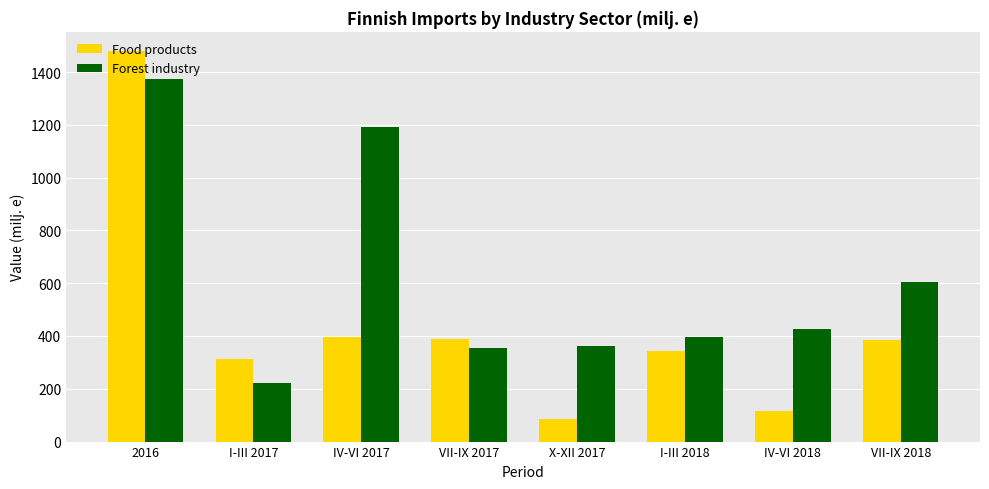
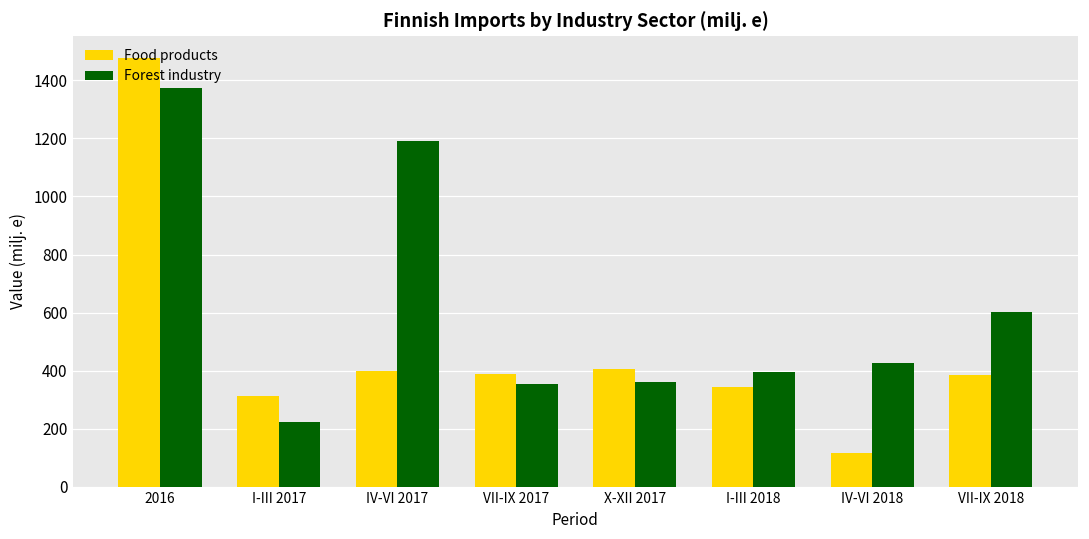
Food products, X-XII 2017: 80 -> 410
